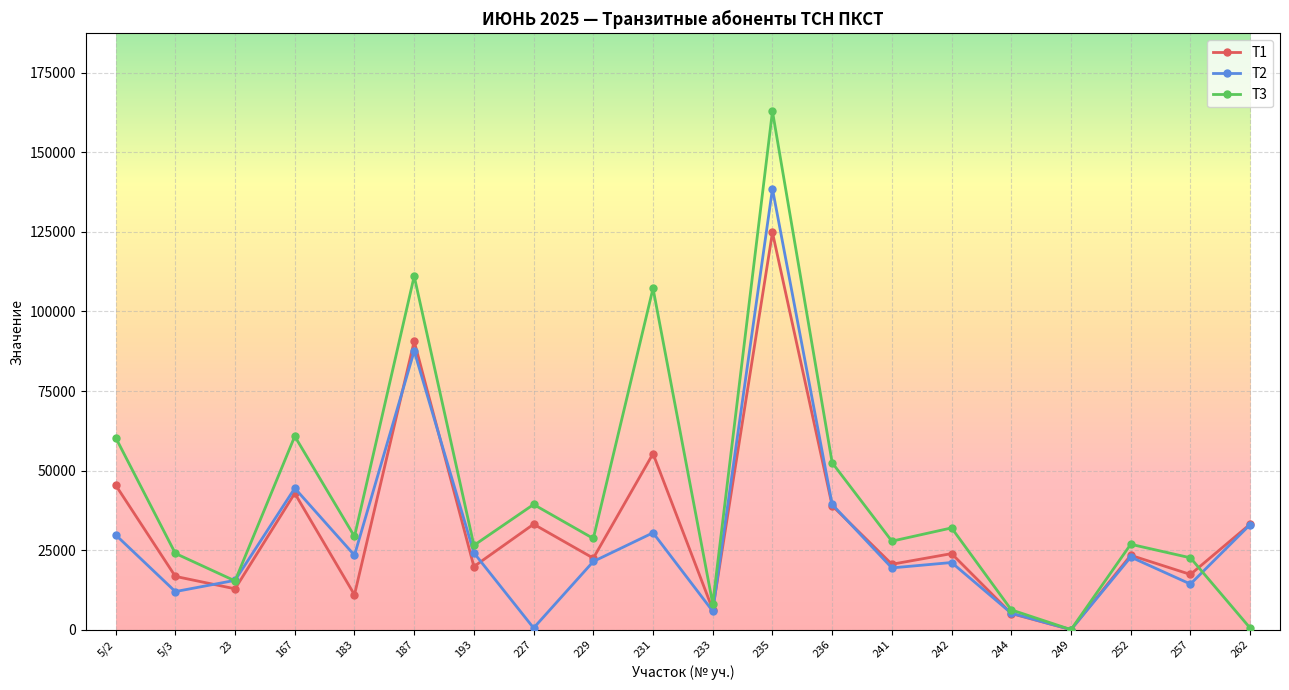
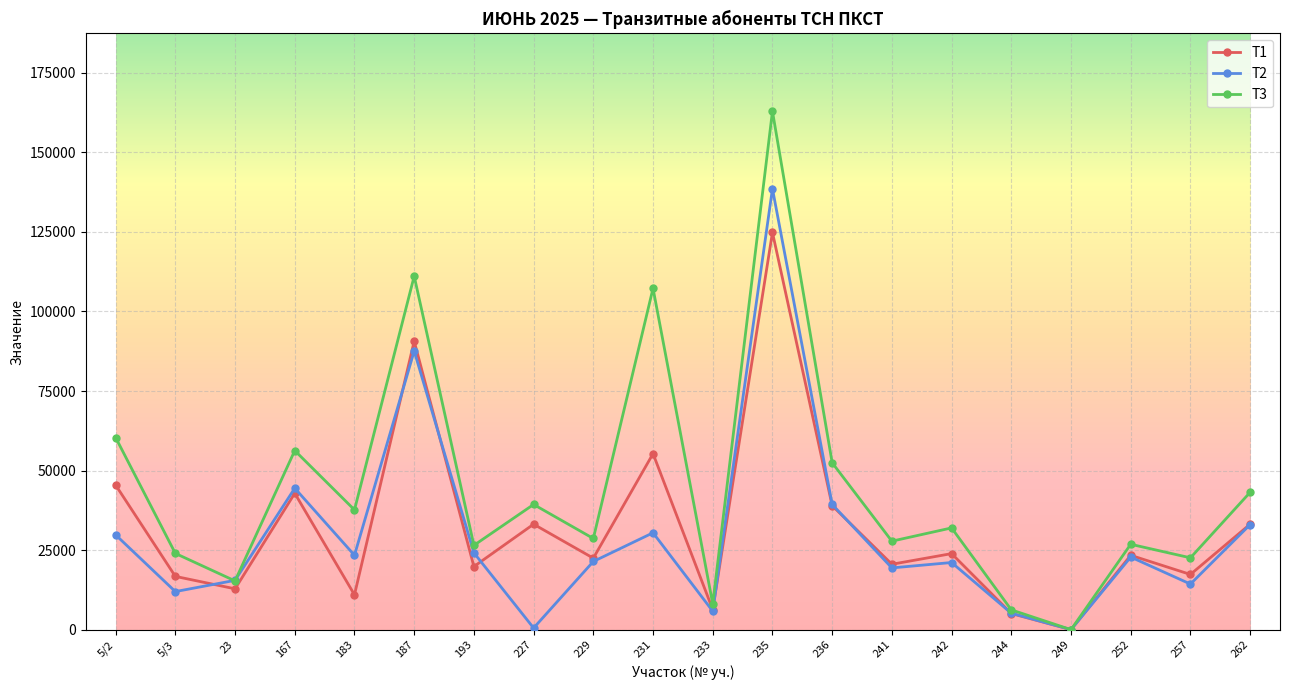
T3, 167: 61000 -> 56000
T3, 183: 29000 -> 38000
T3, 262: 0 -> 43000
